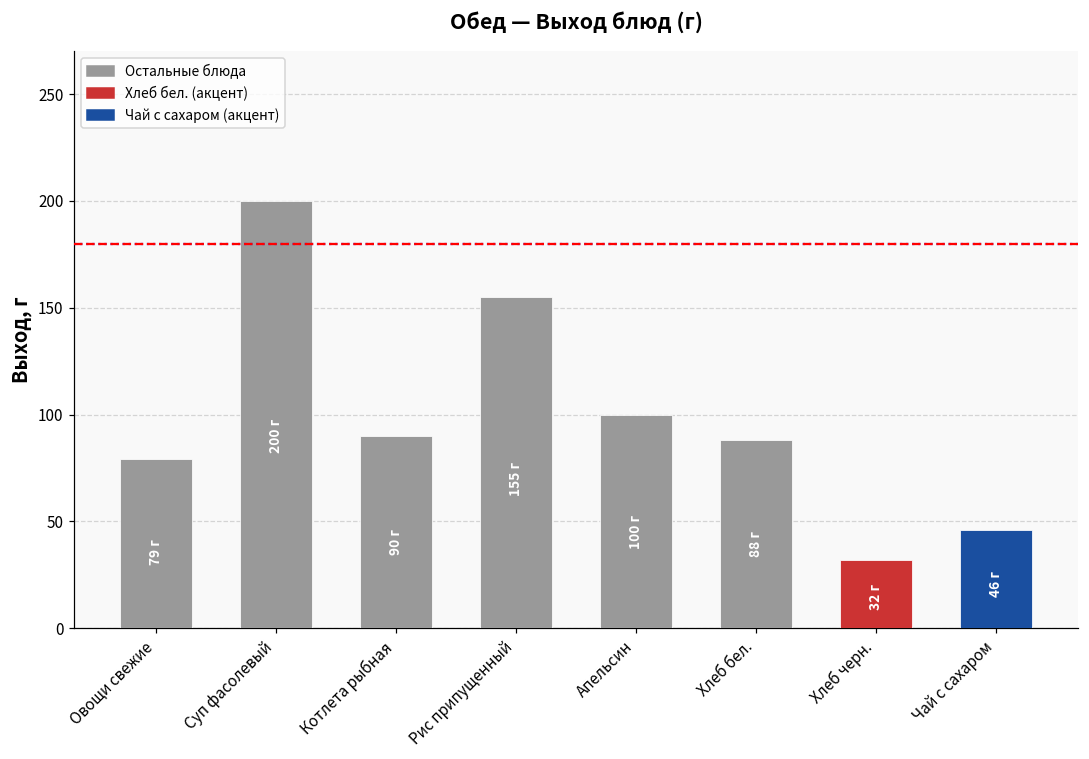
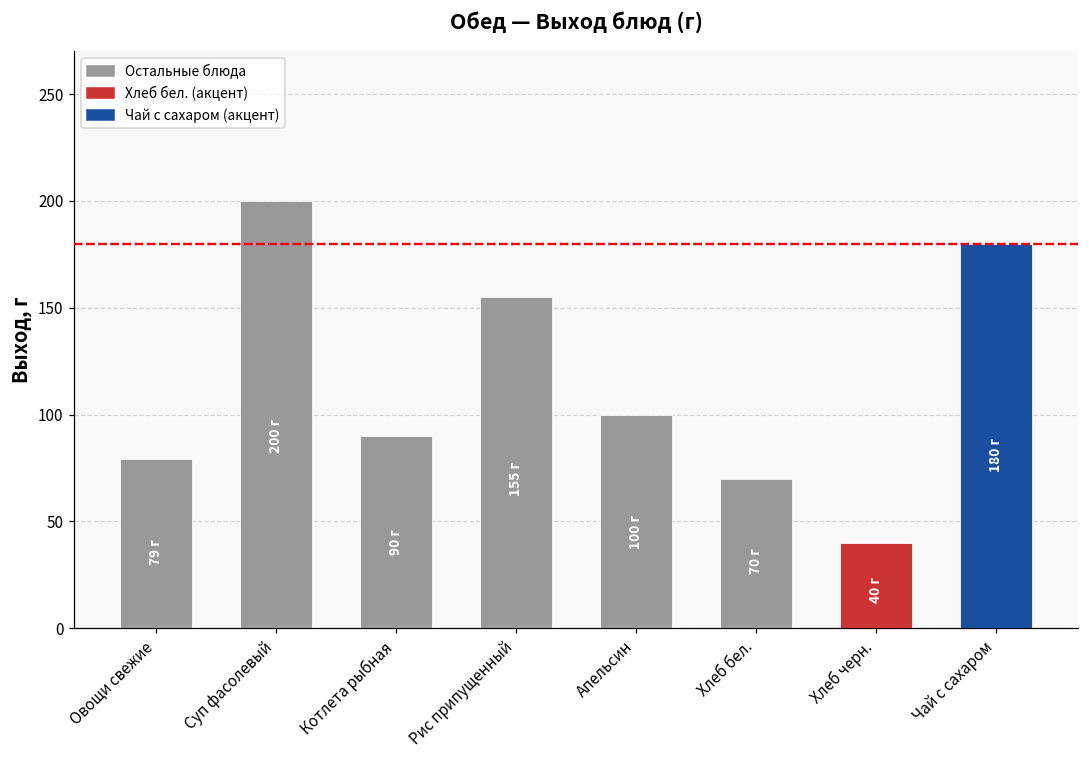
Хлеб бел.: 88 -> 70
Хлеб черн.: 32 -> 40
Чай с сахаром: 46 -> 180
